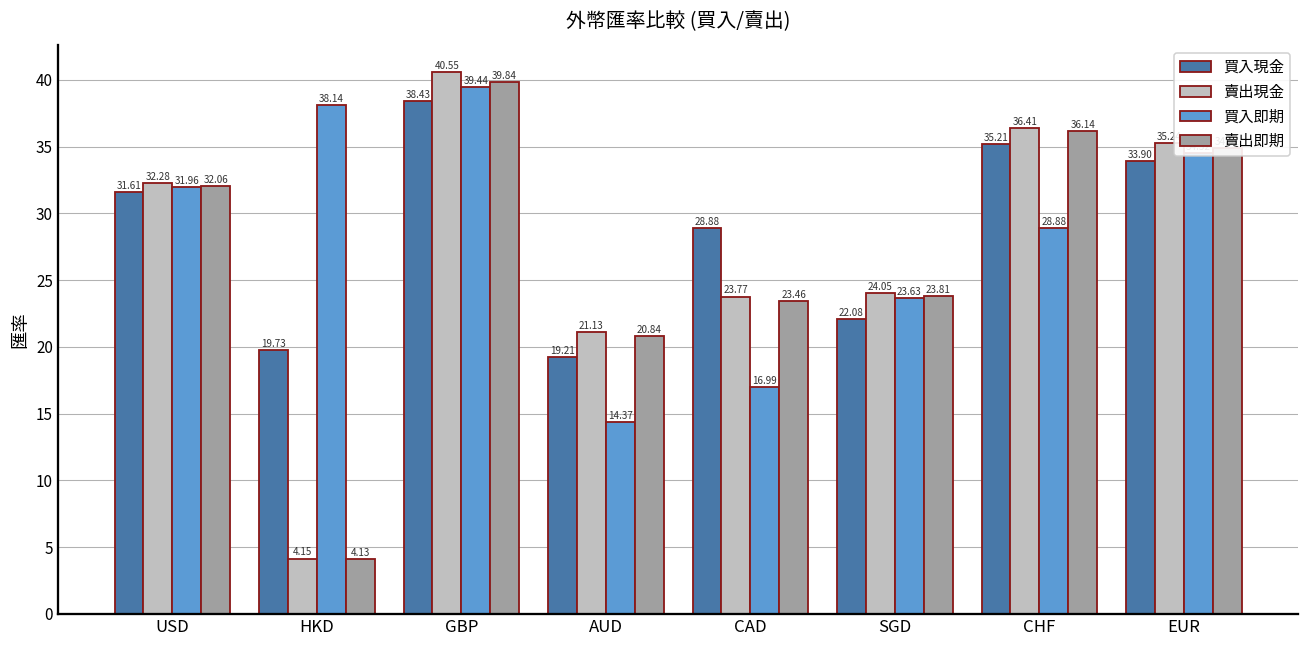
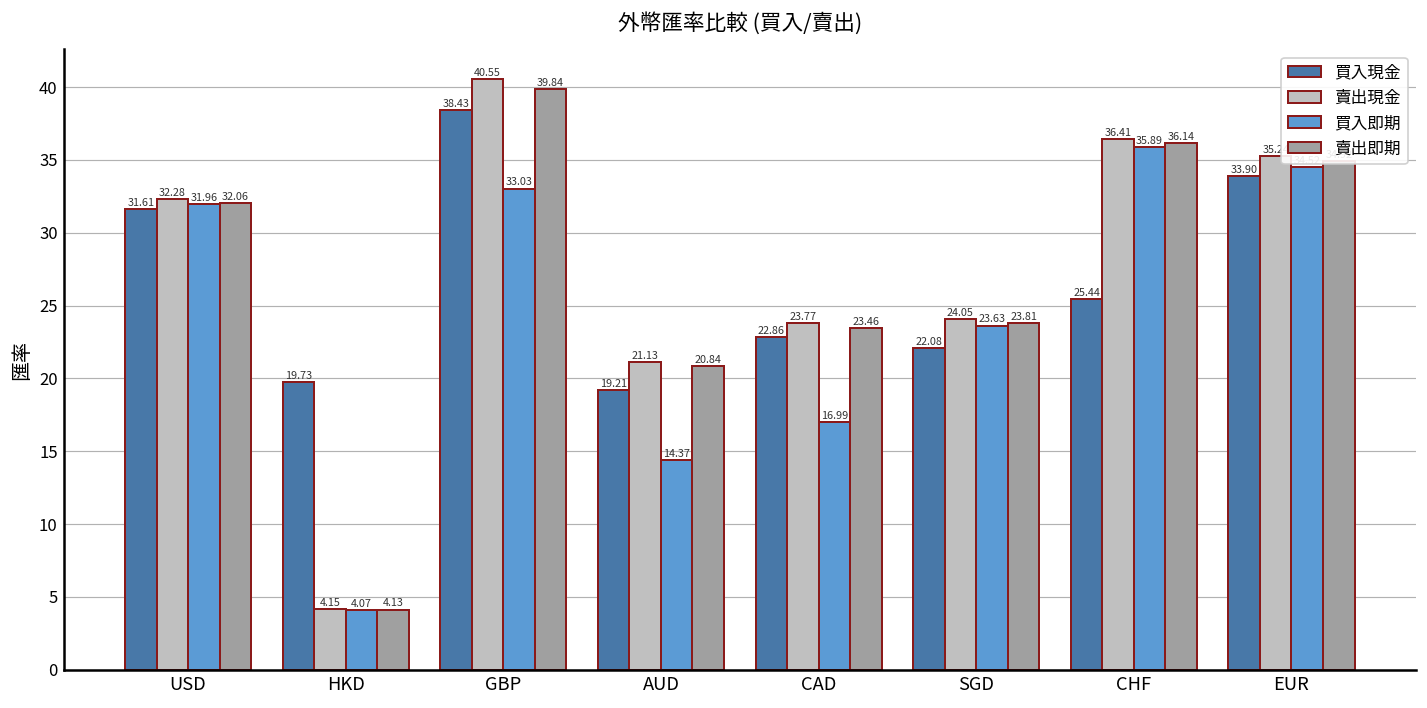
買入即期, HKD: 38.14 -> 4.07
買入即期, GBP: 39.44 -> 33.03
買入現金, CAD: 28.88 -> 22.86
買入現金, CHF: 35.21 -> 25.44
買入即期, CHF: 28.88 -> 35.89
